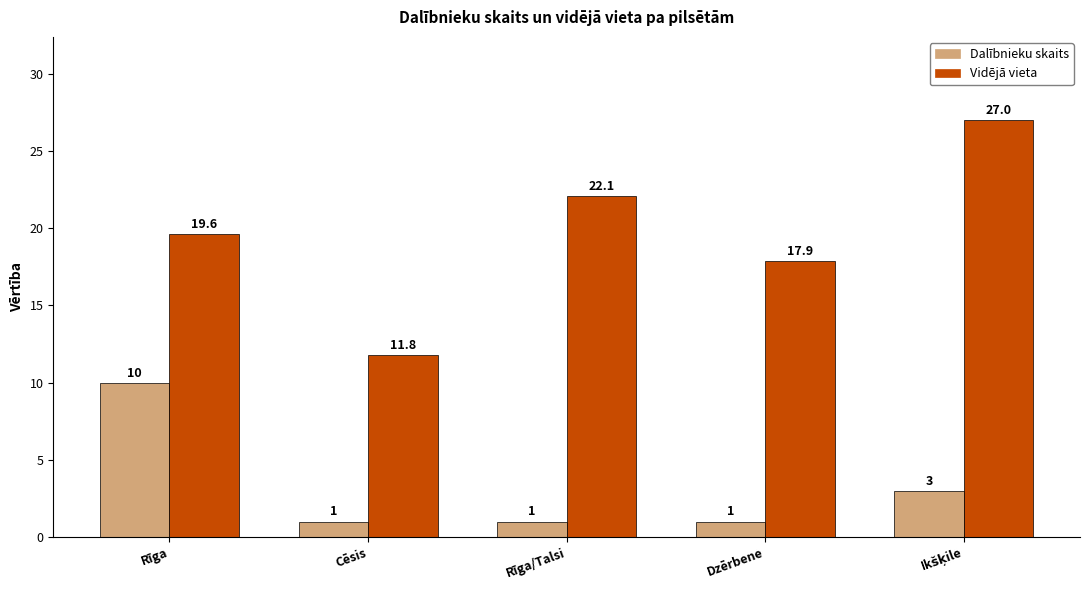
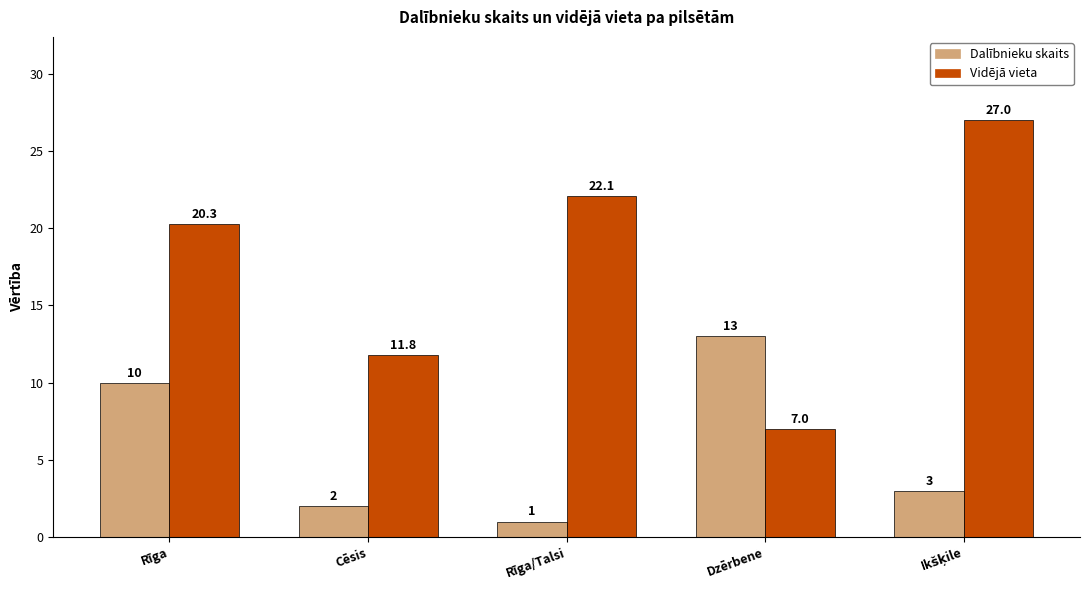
Vidējā vieta, Rīga: 19.6 -> 20.3
Dalībnieku skaits, Cēsis: 1 -> 2
Dalībnieku skaits, Dzērbene: 1 -> 13
Vidējā vieta, Dzērbene: 17.9 -> 7.0
